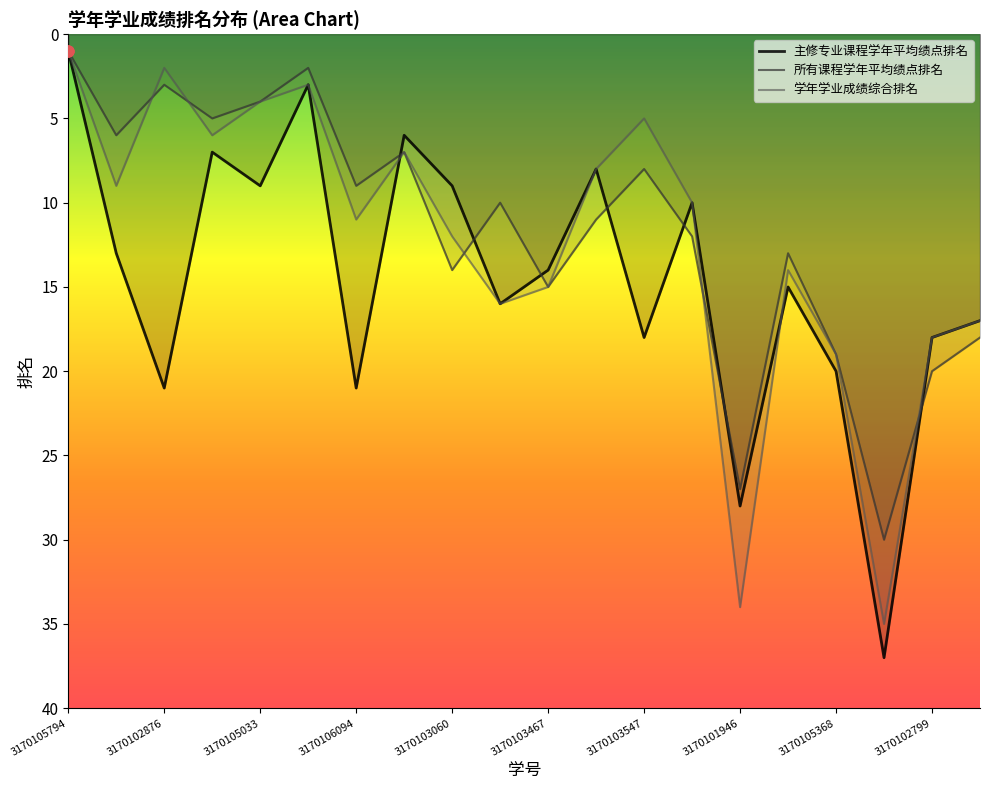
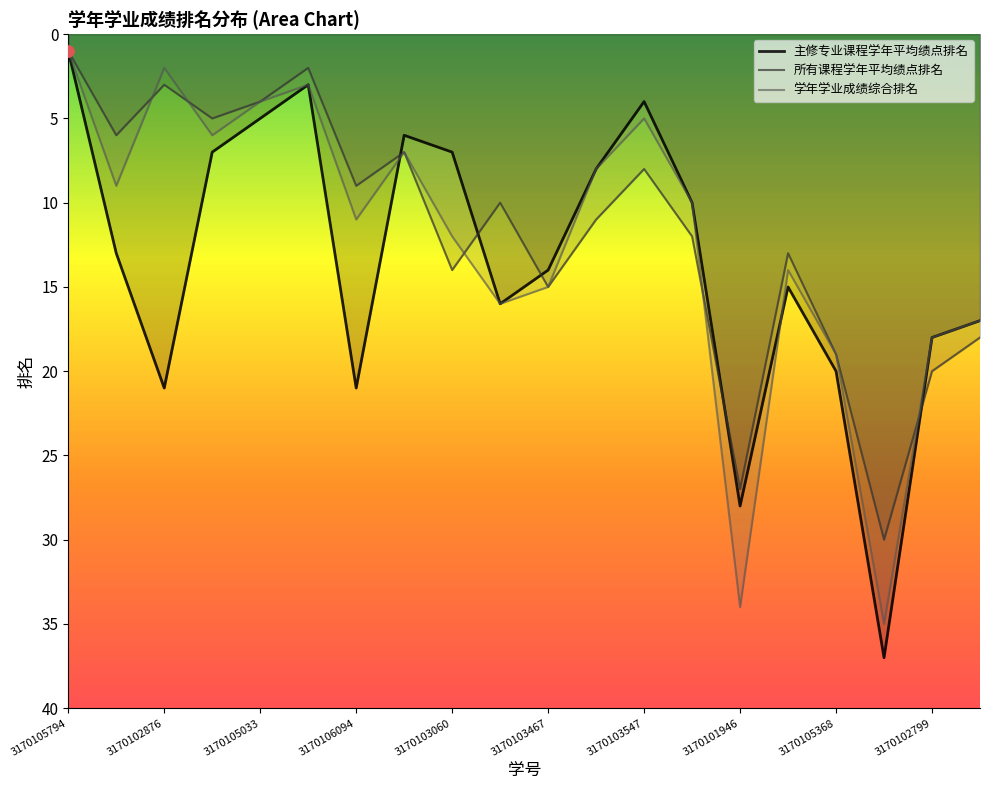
主修专业课程学年平均绩点排名, 3170105033: 9 -> 5
主修专业课程学年平均绩点排名, 3170103060: 9 -> 7
主修专业课程学年平均绩点排名, 3170103547: 18 -> 4
